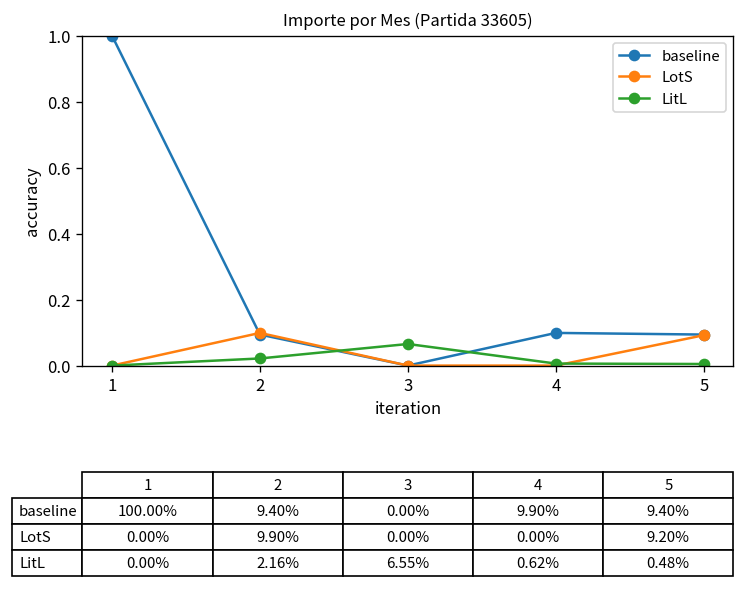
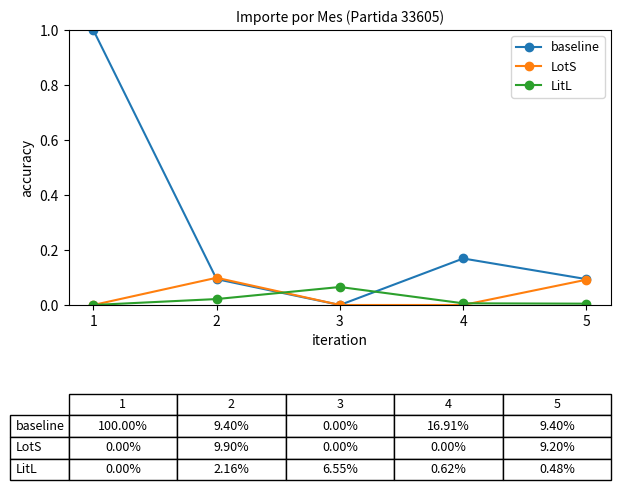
baseline, 4: 9.90% -> 16.91%
